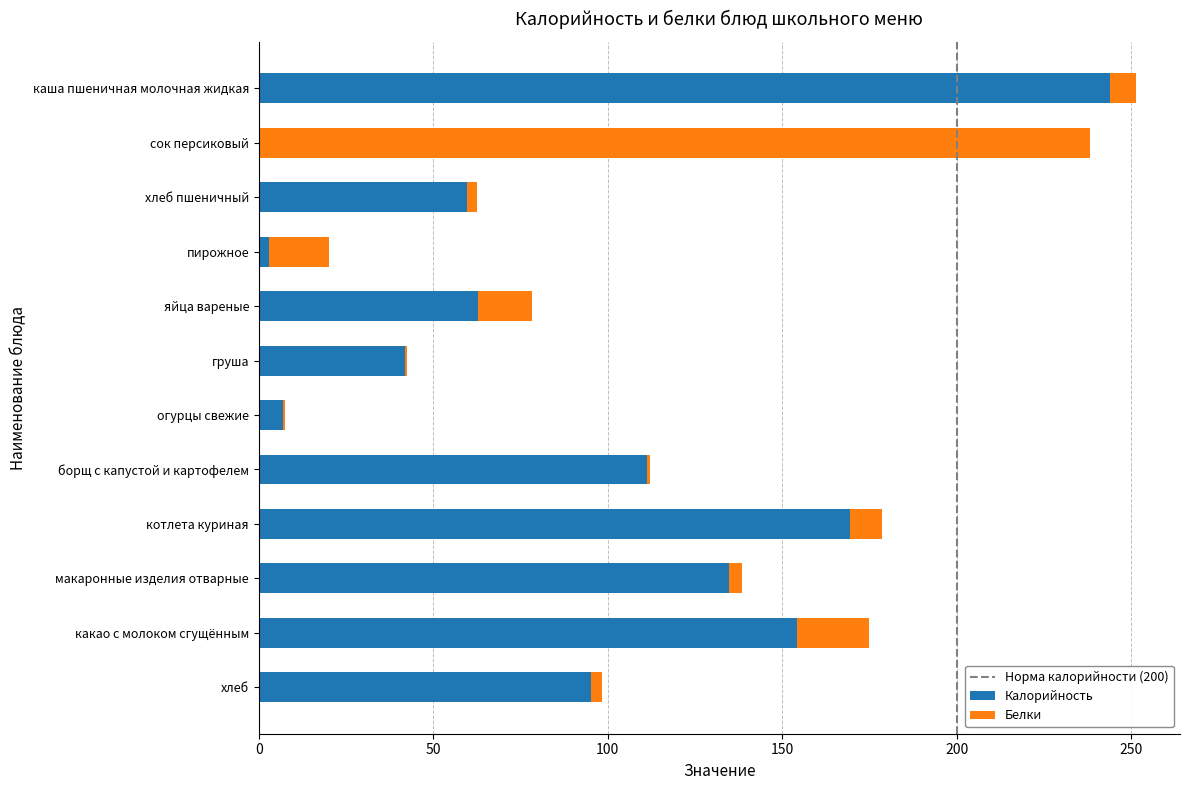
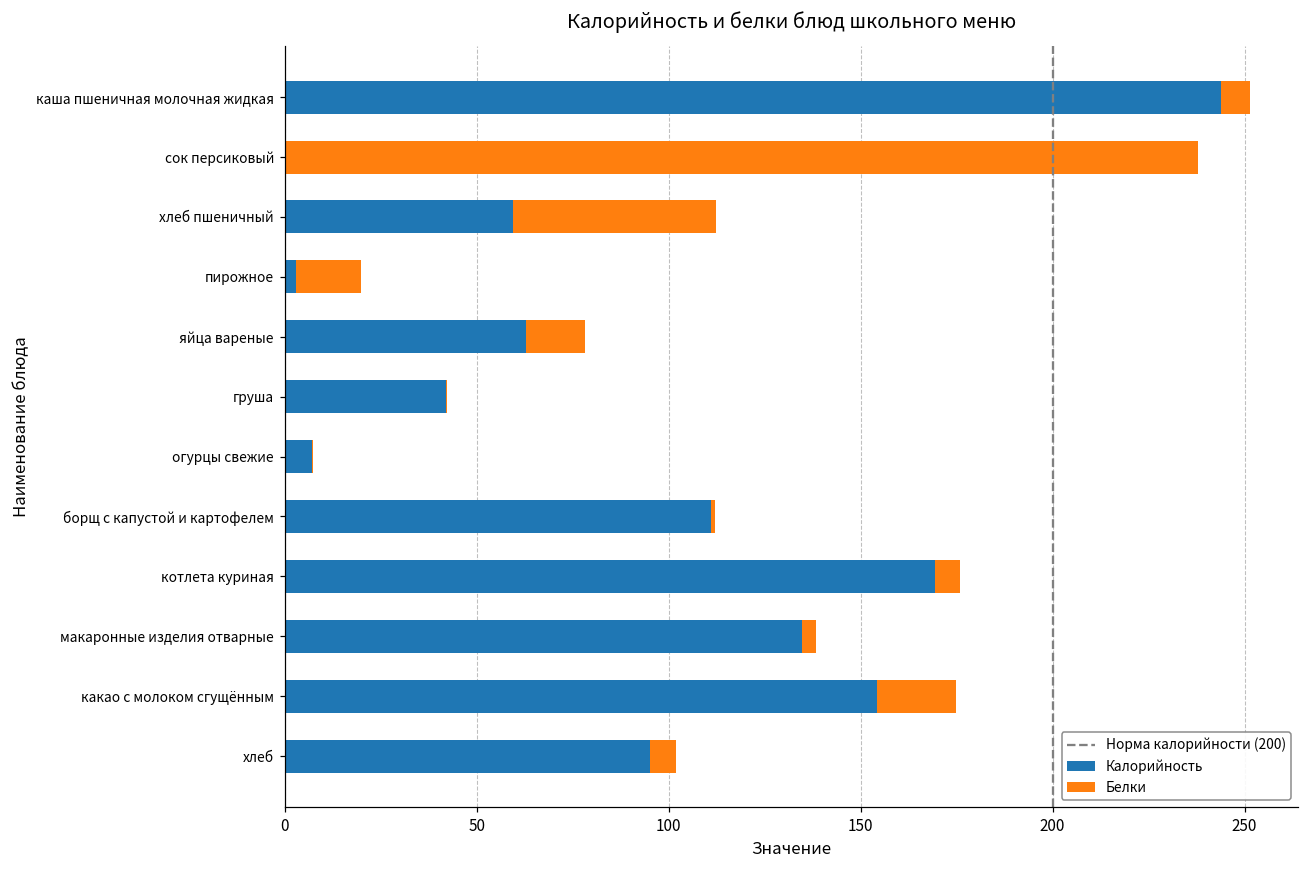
Белки, хлеб пшеничный: 3 -> 53
Белки, котлета куриная: 9 -> 6
Белки, хлеб: 3 -> 7
